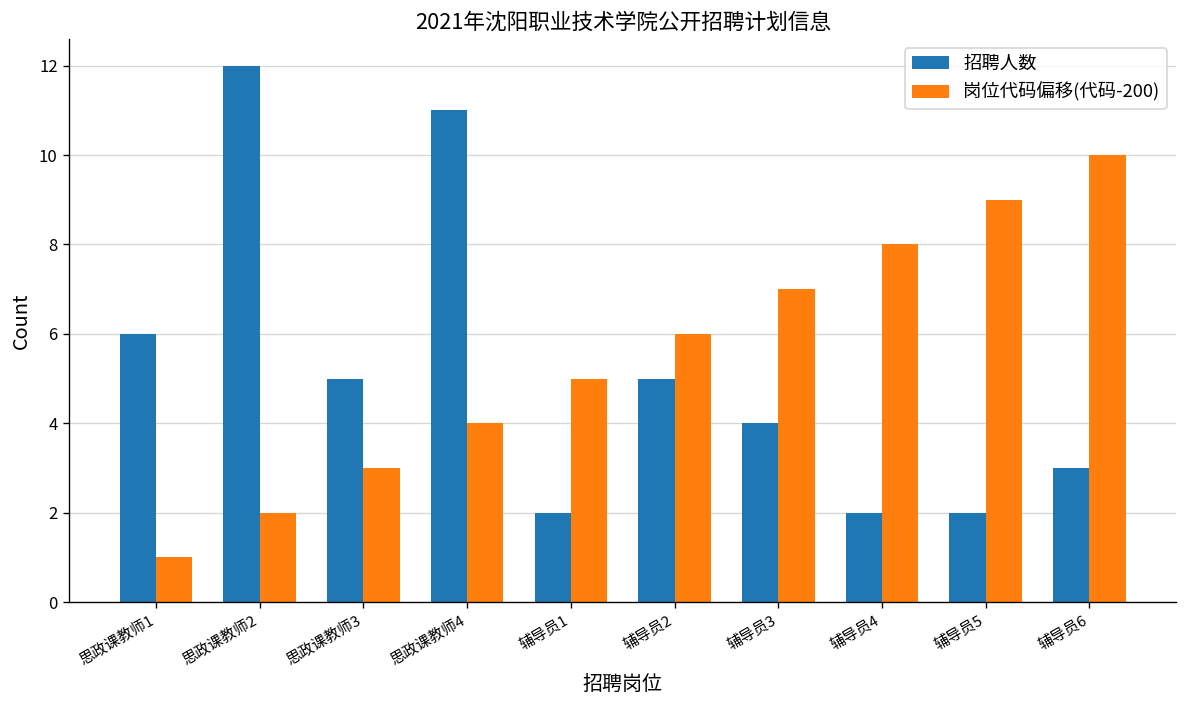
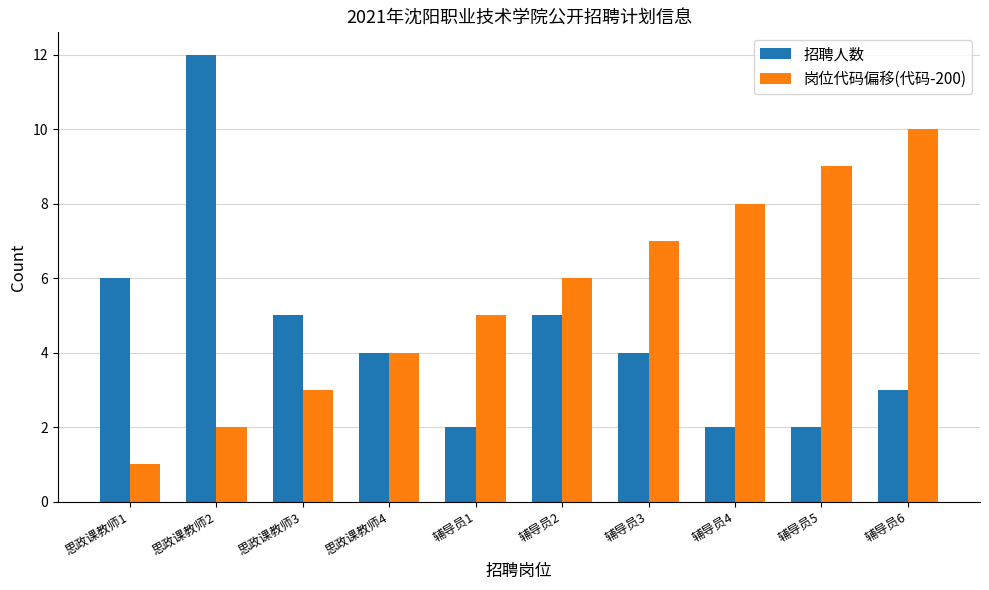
招聘人数, 思政课教师4: 11 -> 4
